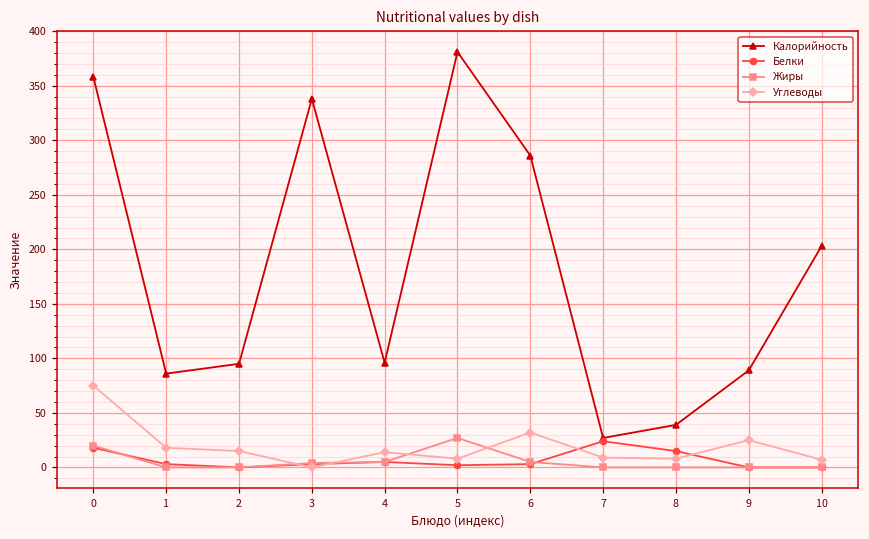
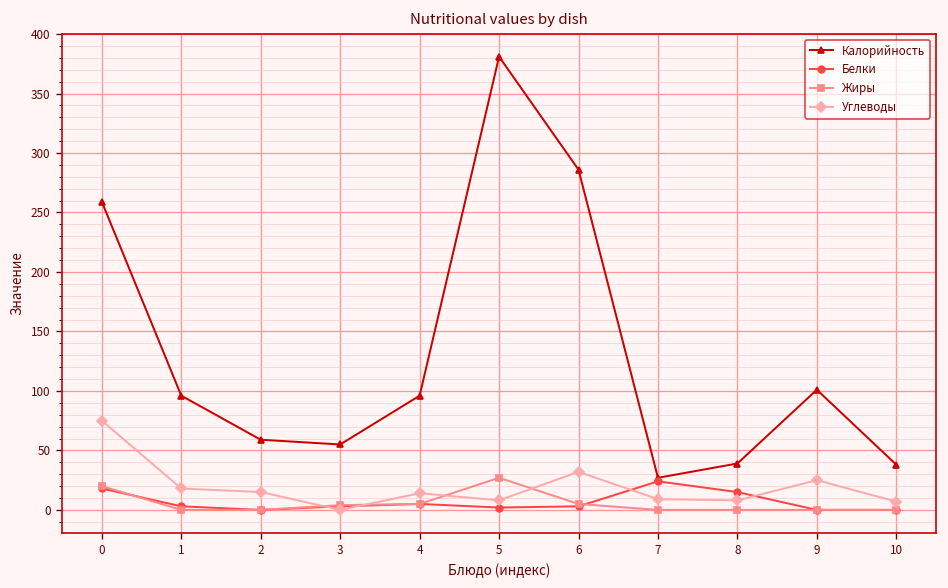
Калорийность, 0: 360 -> 260
Калорийность, 1: 90 -> 100
Калорийность, 2: 100 -> 60
Калорийность, 3: 340 -> 60
Калорийность, 9: 90 -> 100
Калорийность, 10: 200 -> 40
